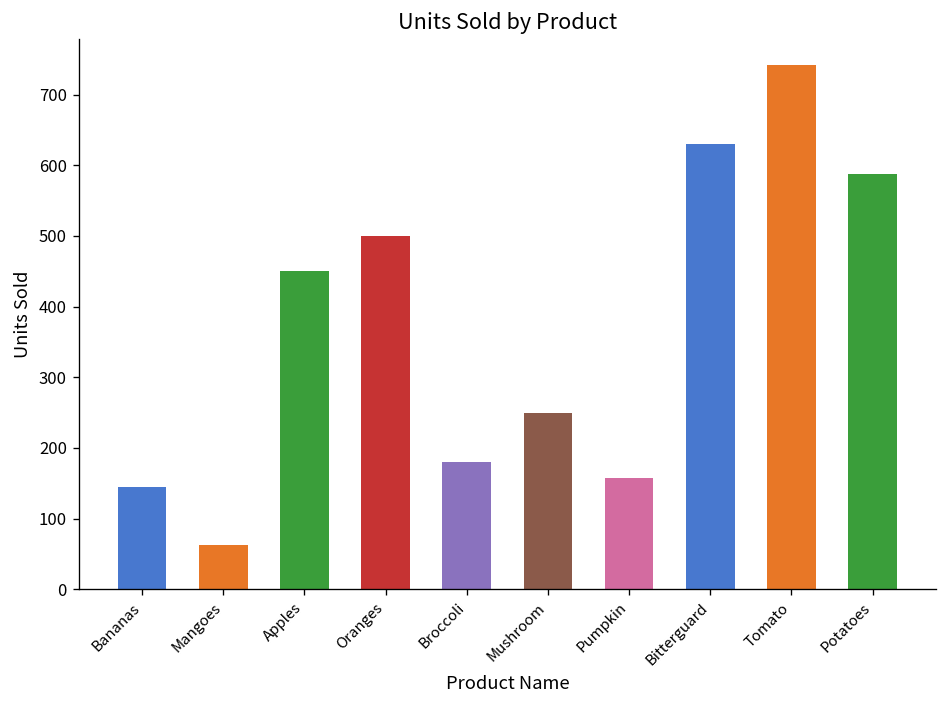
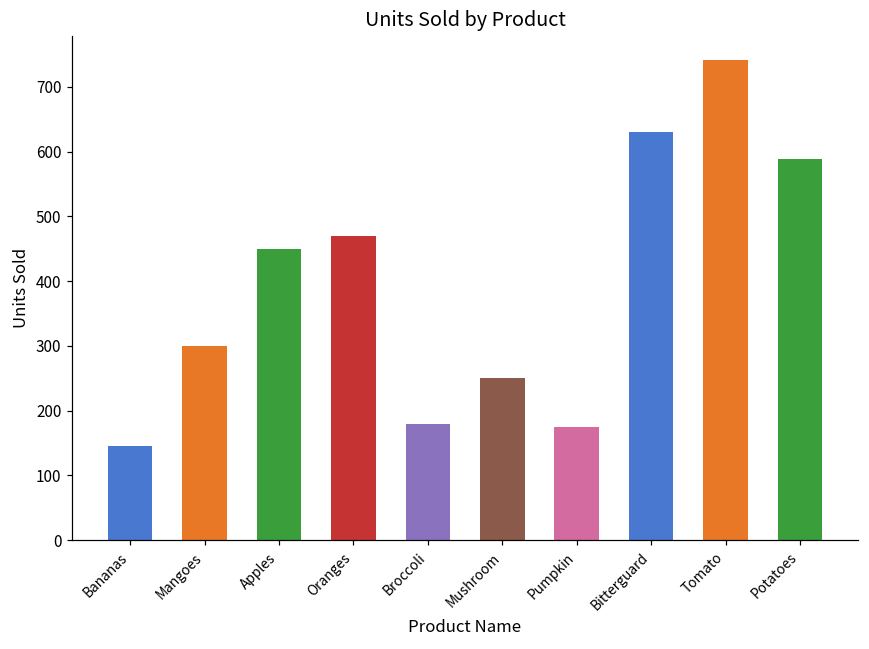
Mangoes: 60 -> 300
Oranges: 500 -> 470
Pumpkin: 160 -> 180
